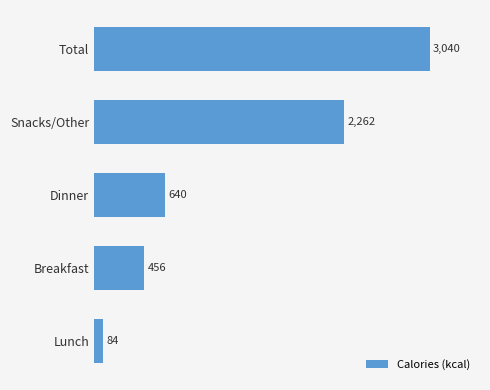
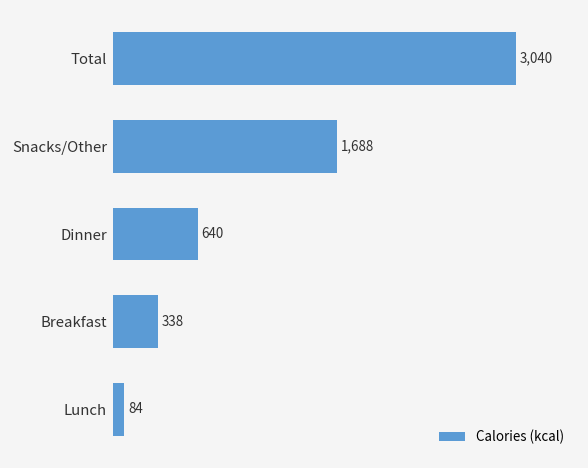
Snacks/Other: 2,262 -> 1,688
Breakfast: 456 -> 338
